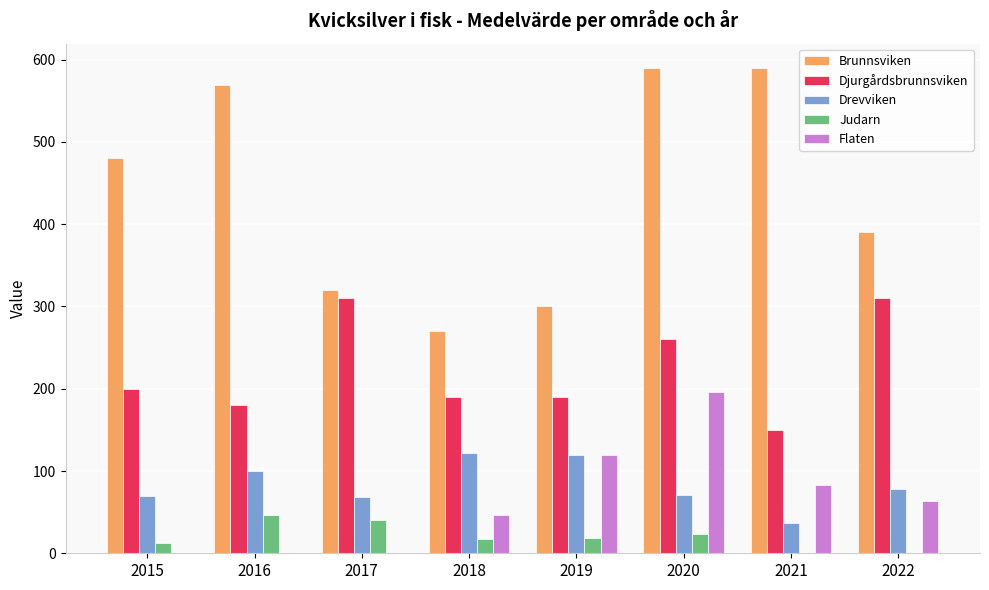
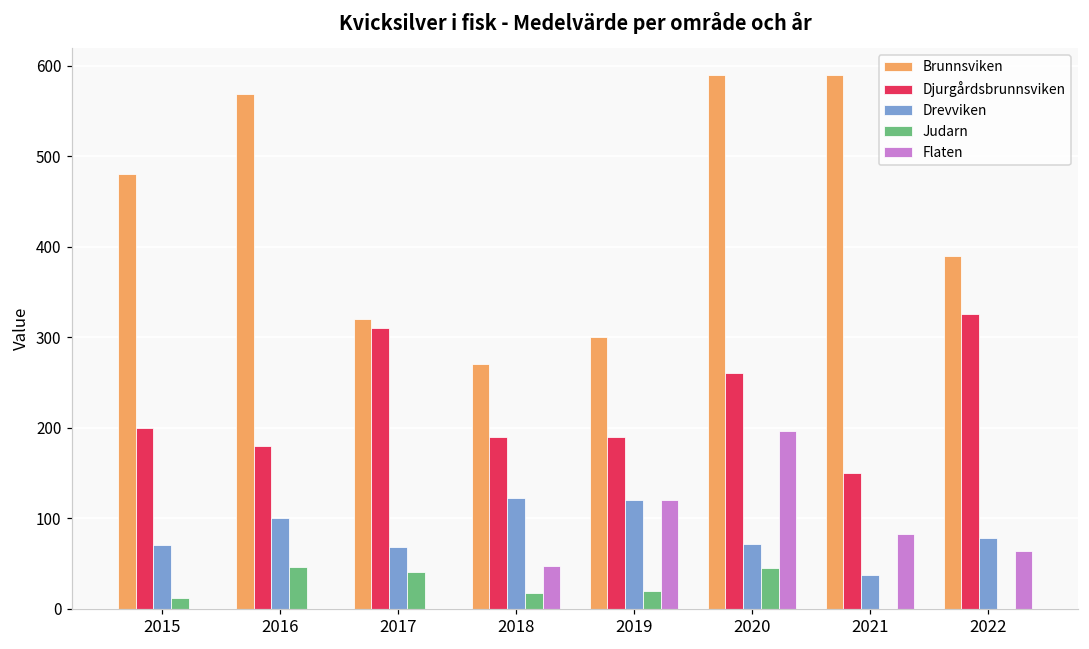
Judarn, 2020: 20 -> 50
Djurgårdsbrunnsviken, 2022: 310 -> 330
